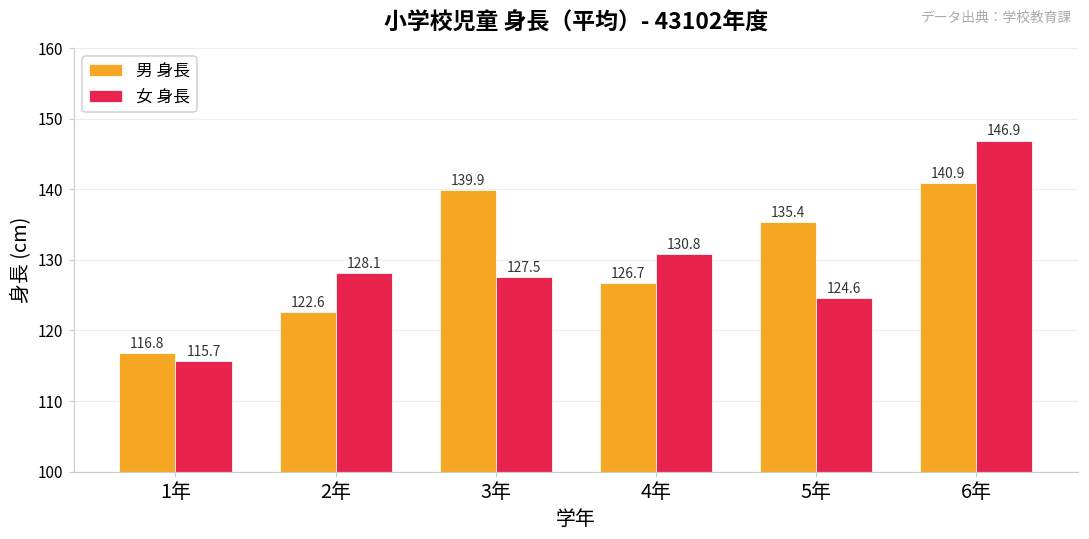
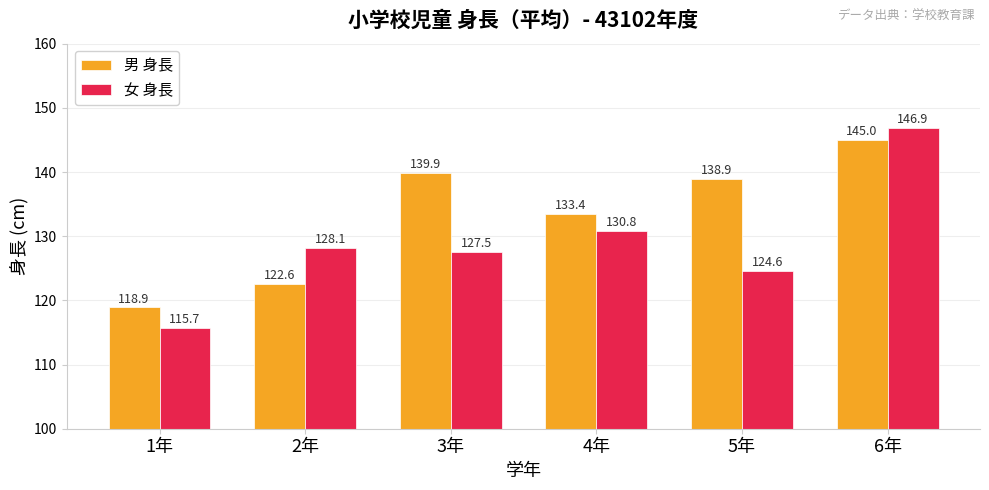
男 身長, 1年: 116.8 -> 118.9
男 身長, 4年: 126.7 -> 133.4
男 身長, 5年: 135.4 -> 138.9
男 身長, 6年: 140.9 -> 145.0
